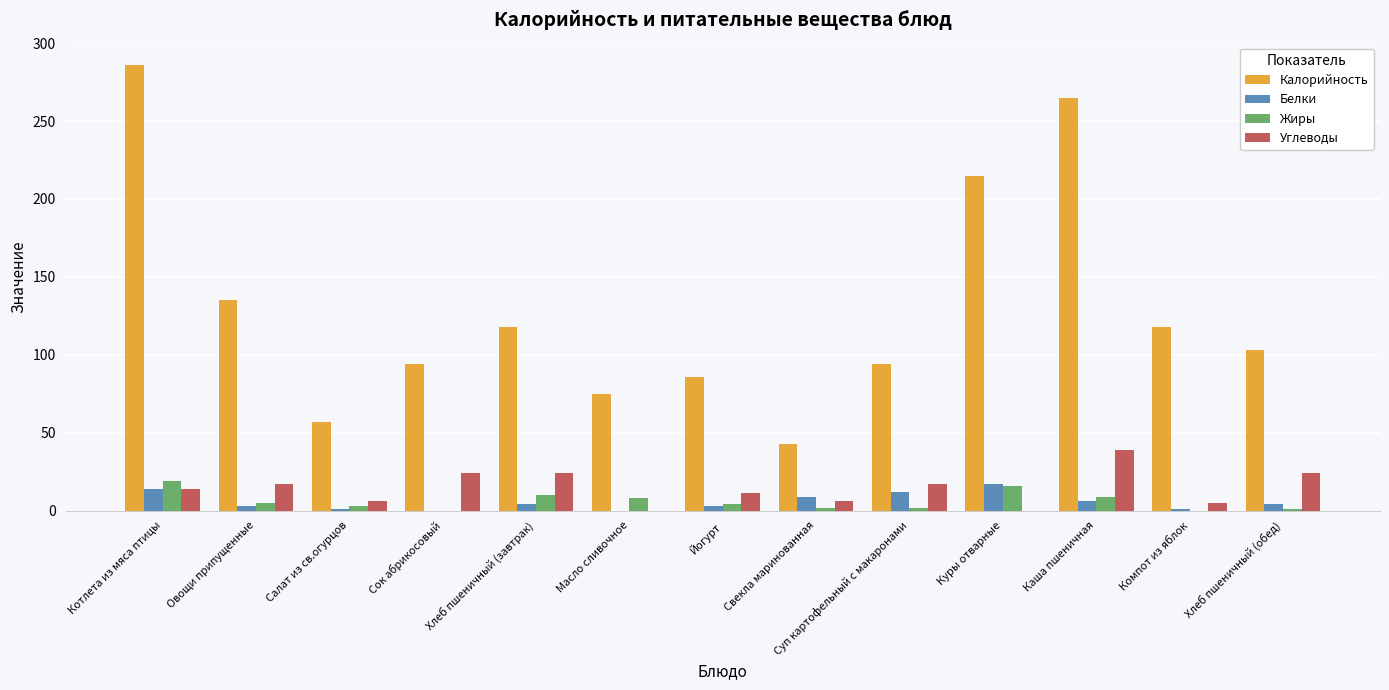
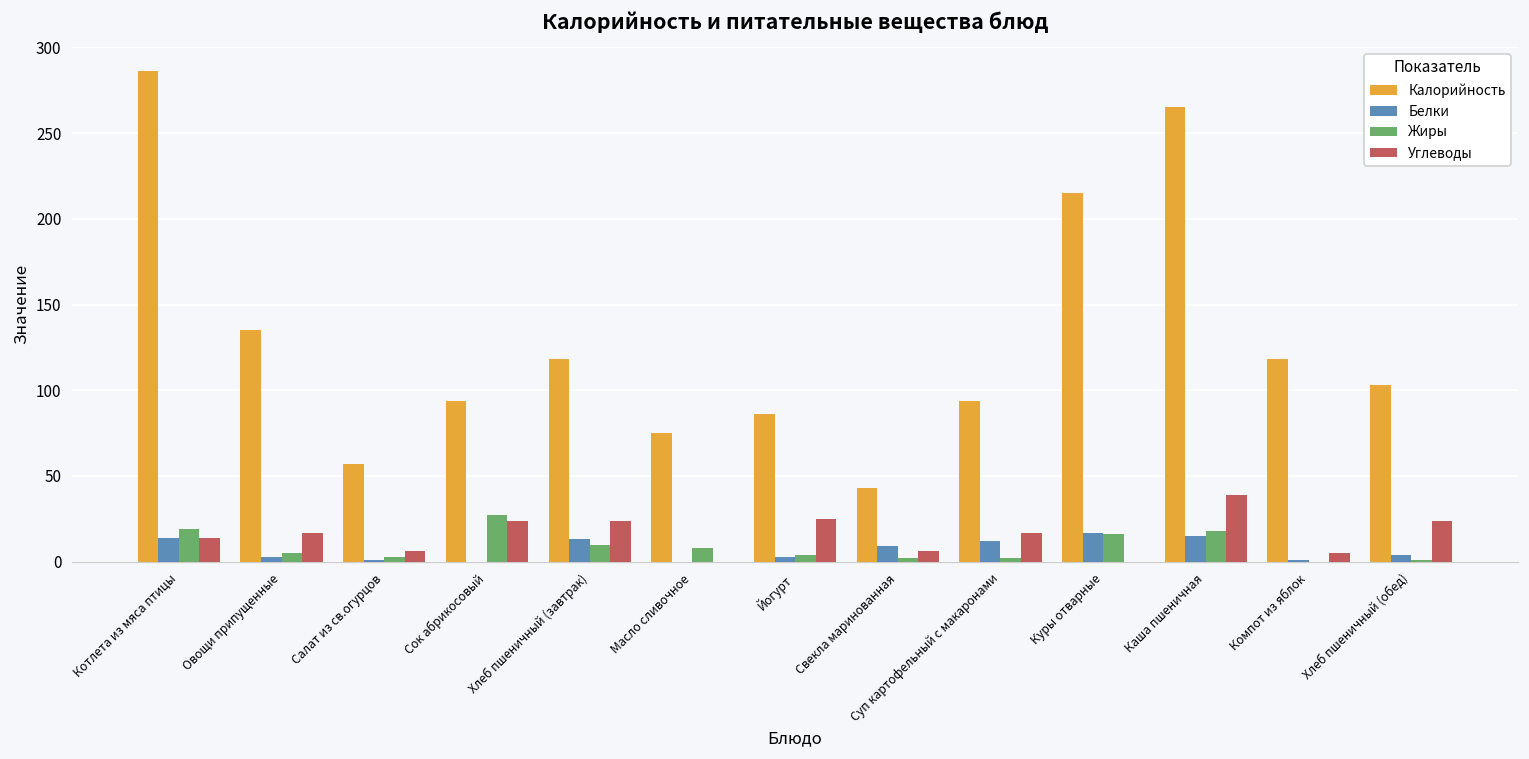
Жиры, Сок абрикосовый: 0 -> 27
Белки, Хлеб пшеничный (завтрак): 4 -> 13
Углеводы, Йогурт: 11 -> 25
Белки, Каша пшеничная: 6 -> 15
Жиры, Каша пшеничная: 9 -> 18
